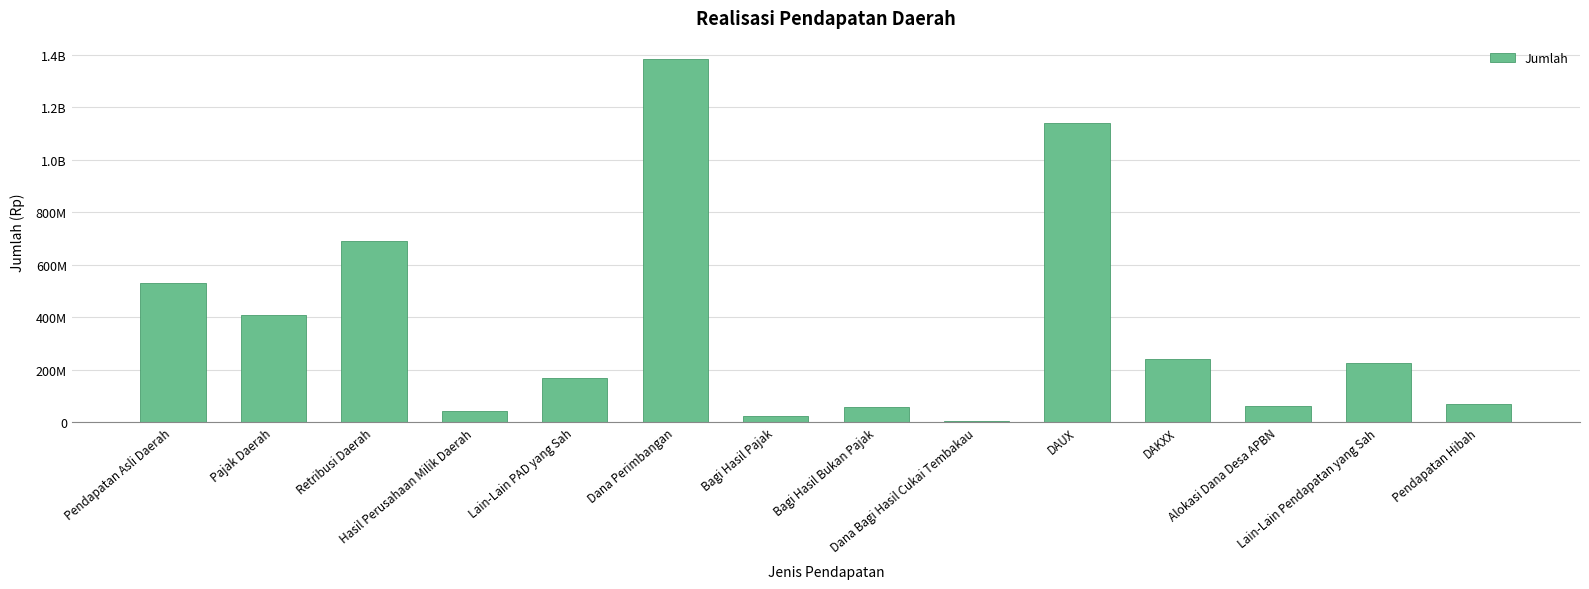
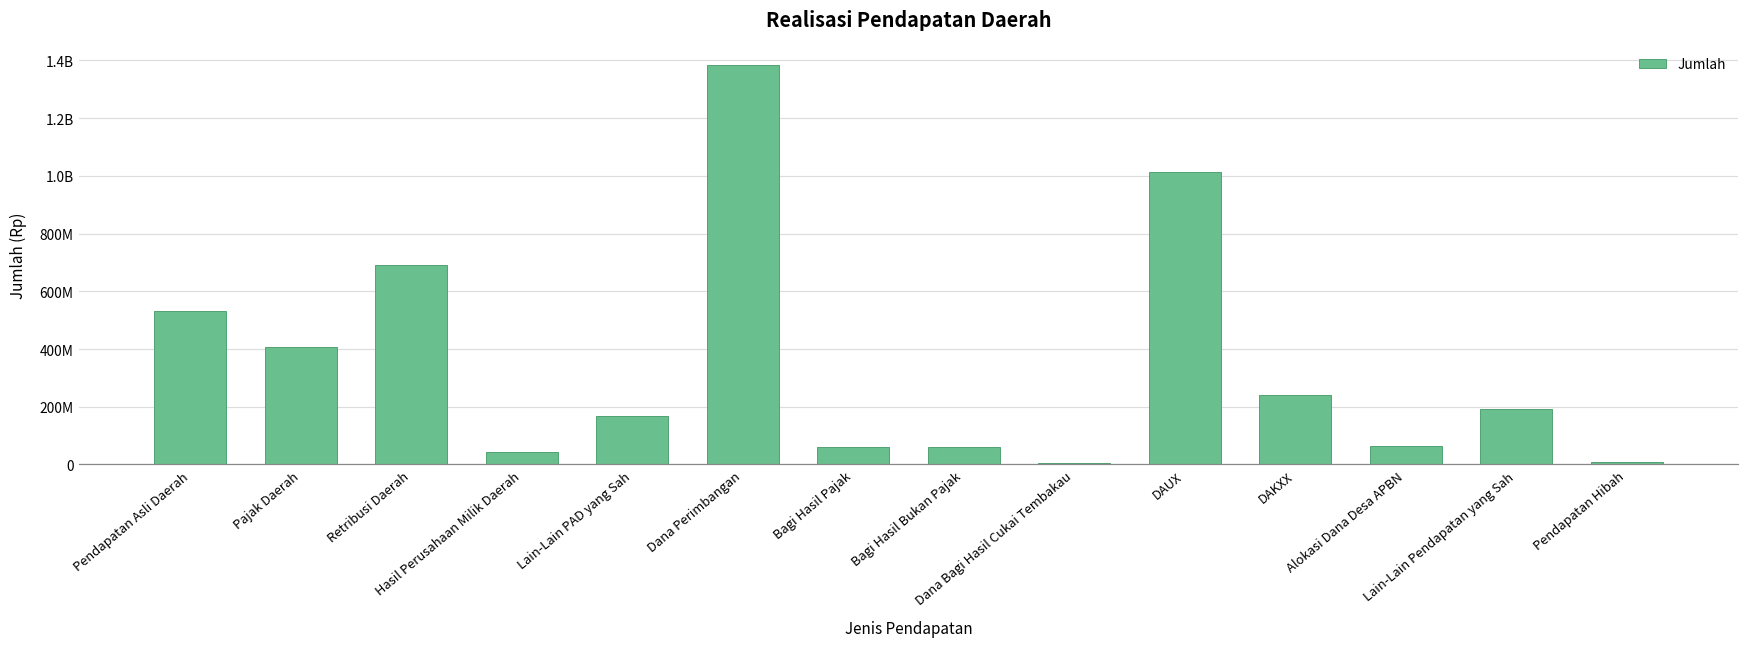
Bagi Hasil Pajak: 30000000 -> 60000000
DAUX: 1140000000 -> 1010000000
Lain-Lain Pendapatan yang Sah: 230000000 -> 190000000
Pendapatan Hibah: 70000000 -> 10000000
